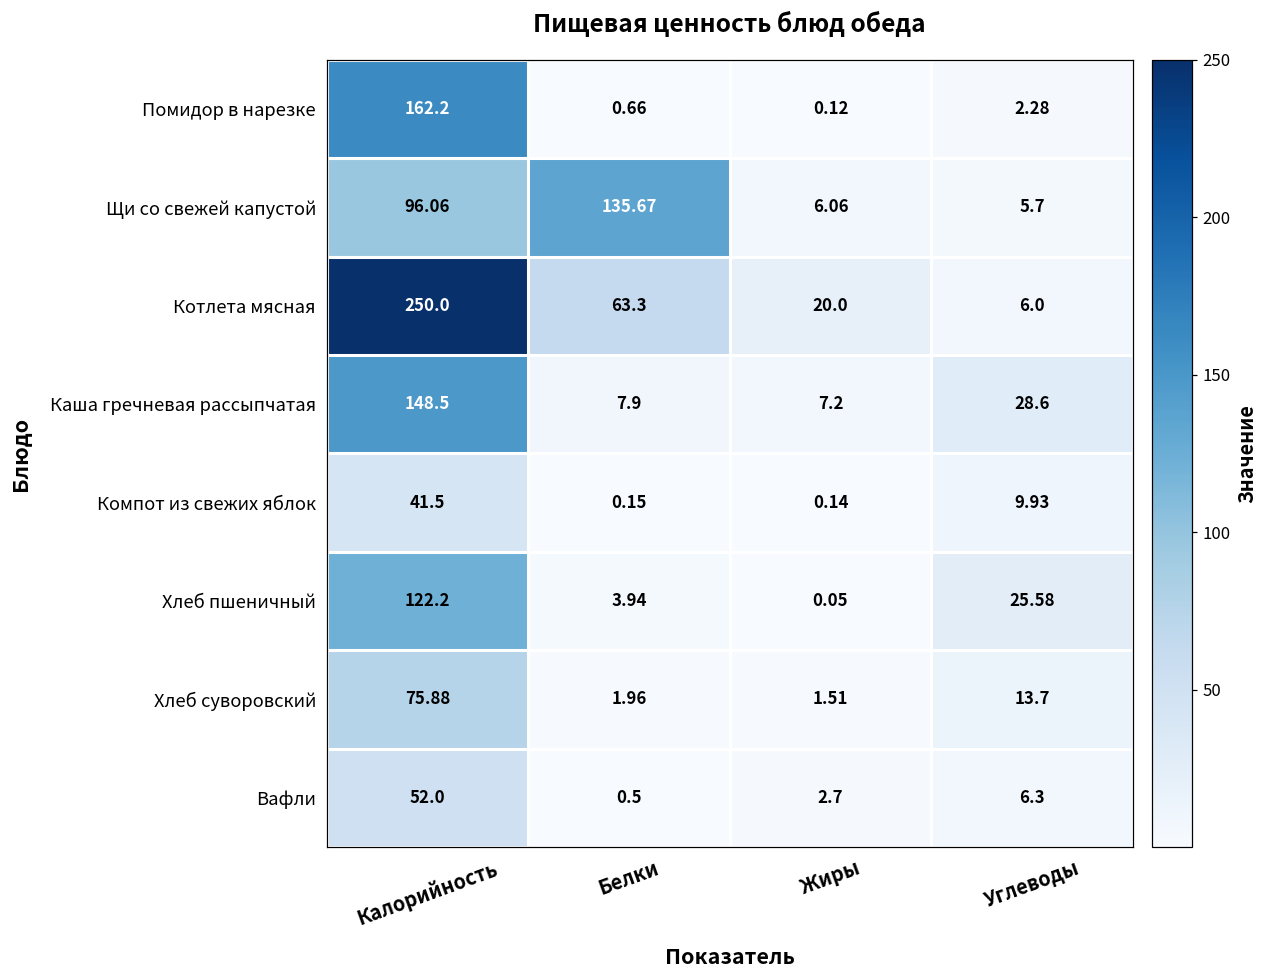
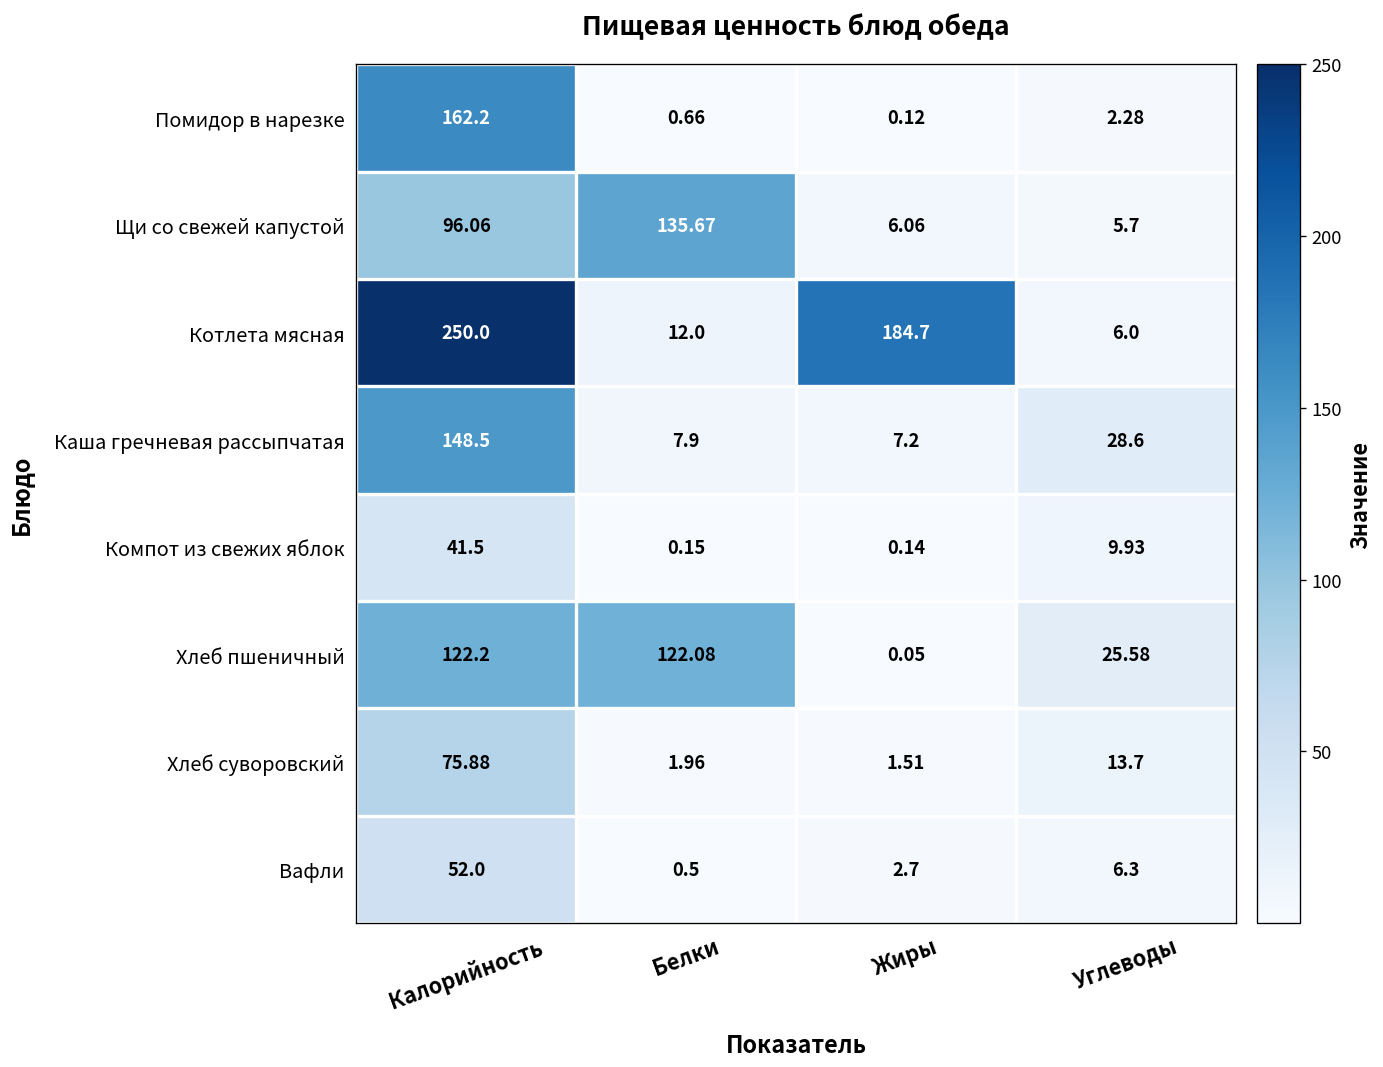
Котлета мясная, Белки: 63.3 -> 12.0
Котлета мясная, Жиры: 20.0 -> 184.7
Хлеб пшеничный, Белки: 3.94 -> 122.08
